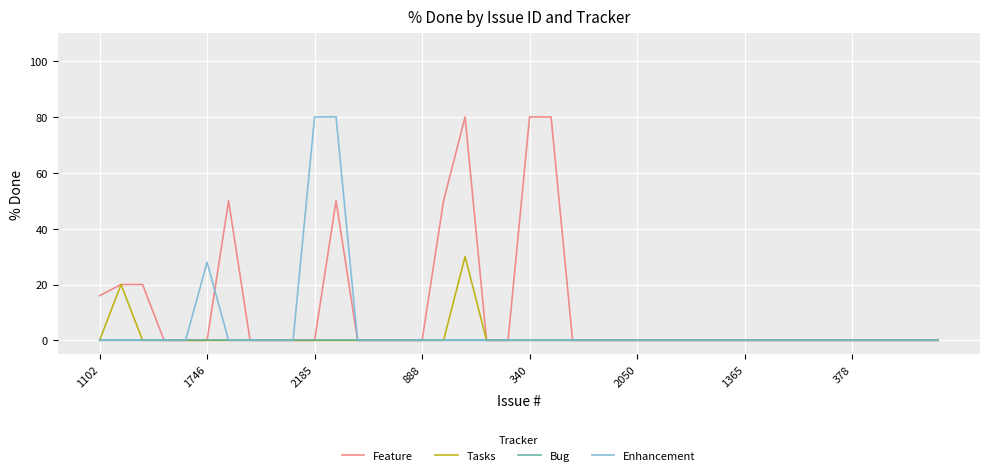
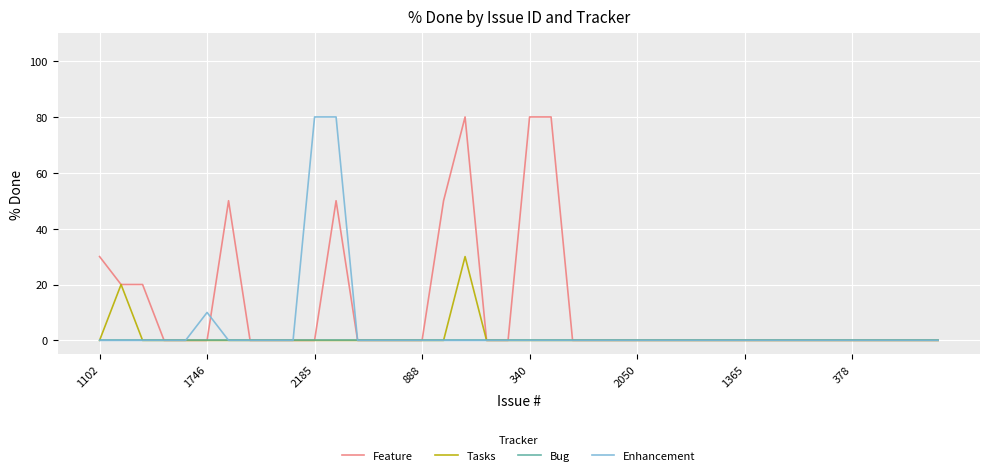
Feature, 1102: 16 -> 30
Enhancement, 1746: 28 -> 10
